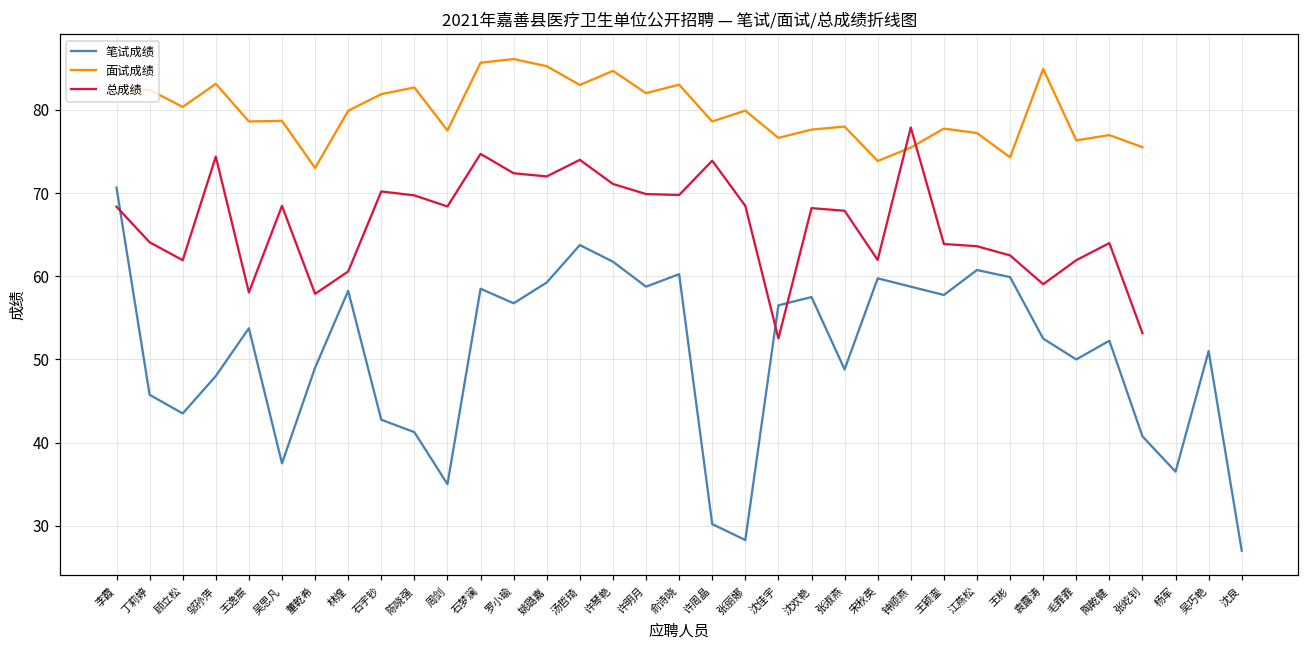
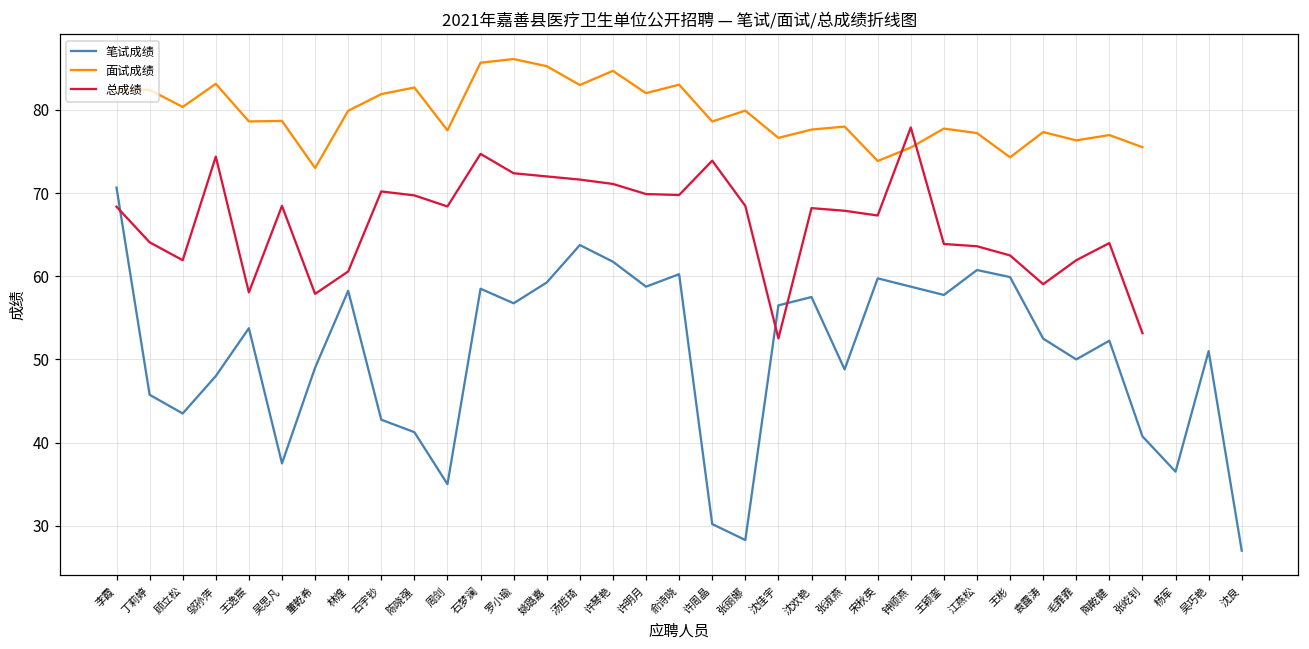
总成绩, 汤哲琦: 74 -> 72
总成绩, 宋秋英: 62 -> 67
面试成绩, 袁露涛: 85 -> 77
